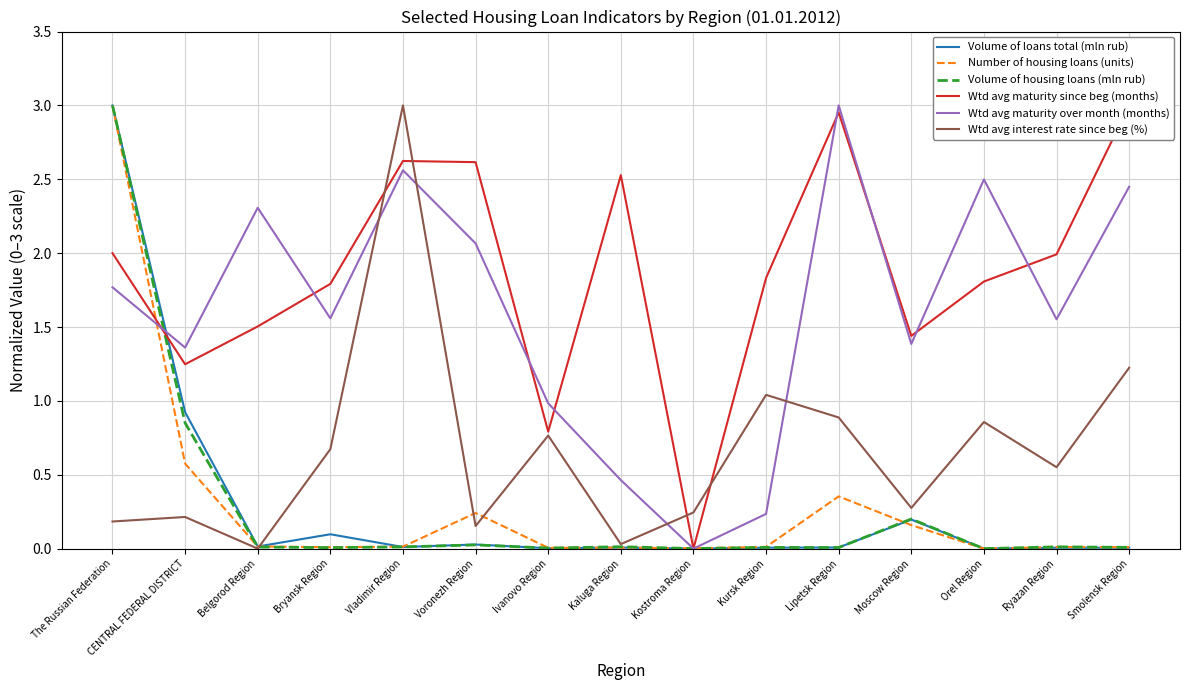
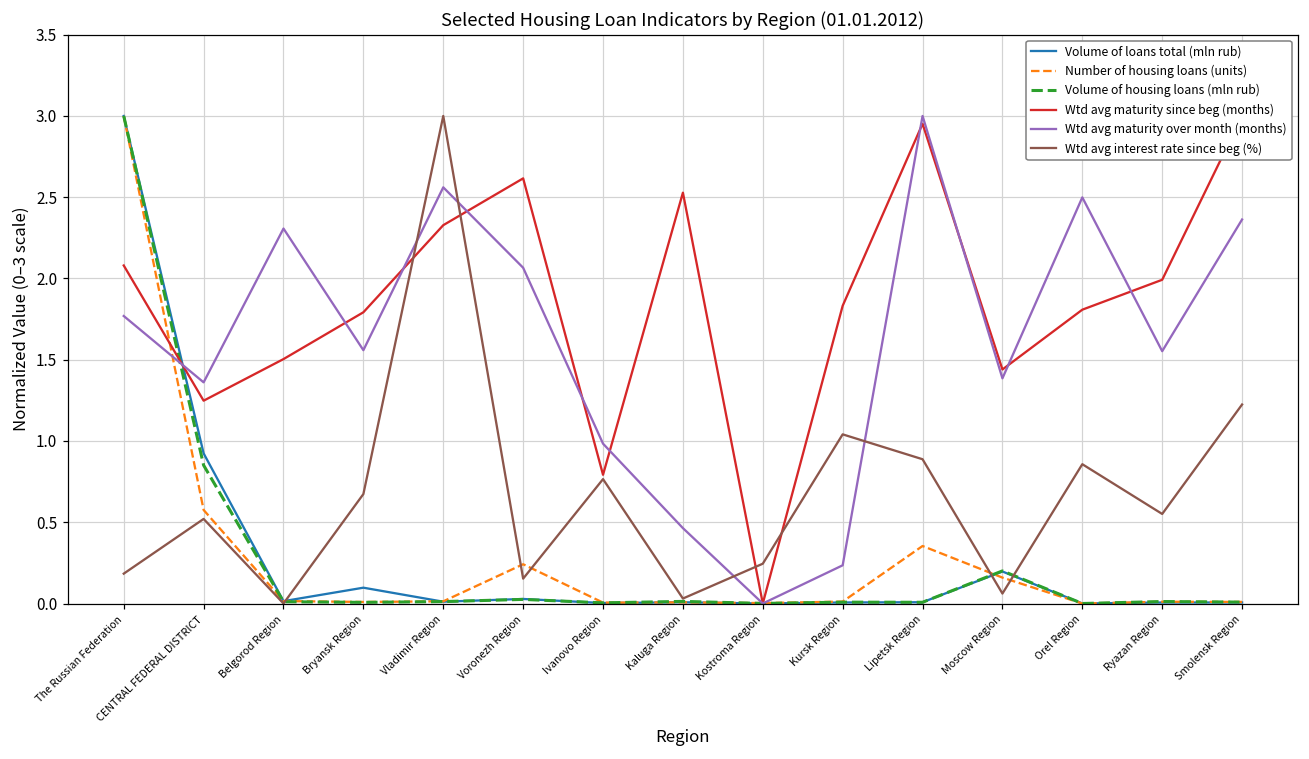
Wtd avg maturity since beg (months), The Russian Federation: 2.00 -> 2.08
Wtd avg interest rate since beg (%), CENTRAL FEDERAL DISTRICT: 0.21 -> 0.52
Wtd avg maturity since beg (months), Vladimir Region: 2.62 -> 2.33
Wtd avg interest rate since beg (%), Moscow Region: 0.28 -> 0.06
Wtd avg maturity over month (months), Smolensk Region: 2.45 -> 2.36
